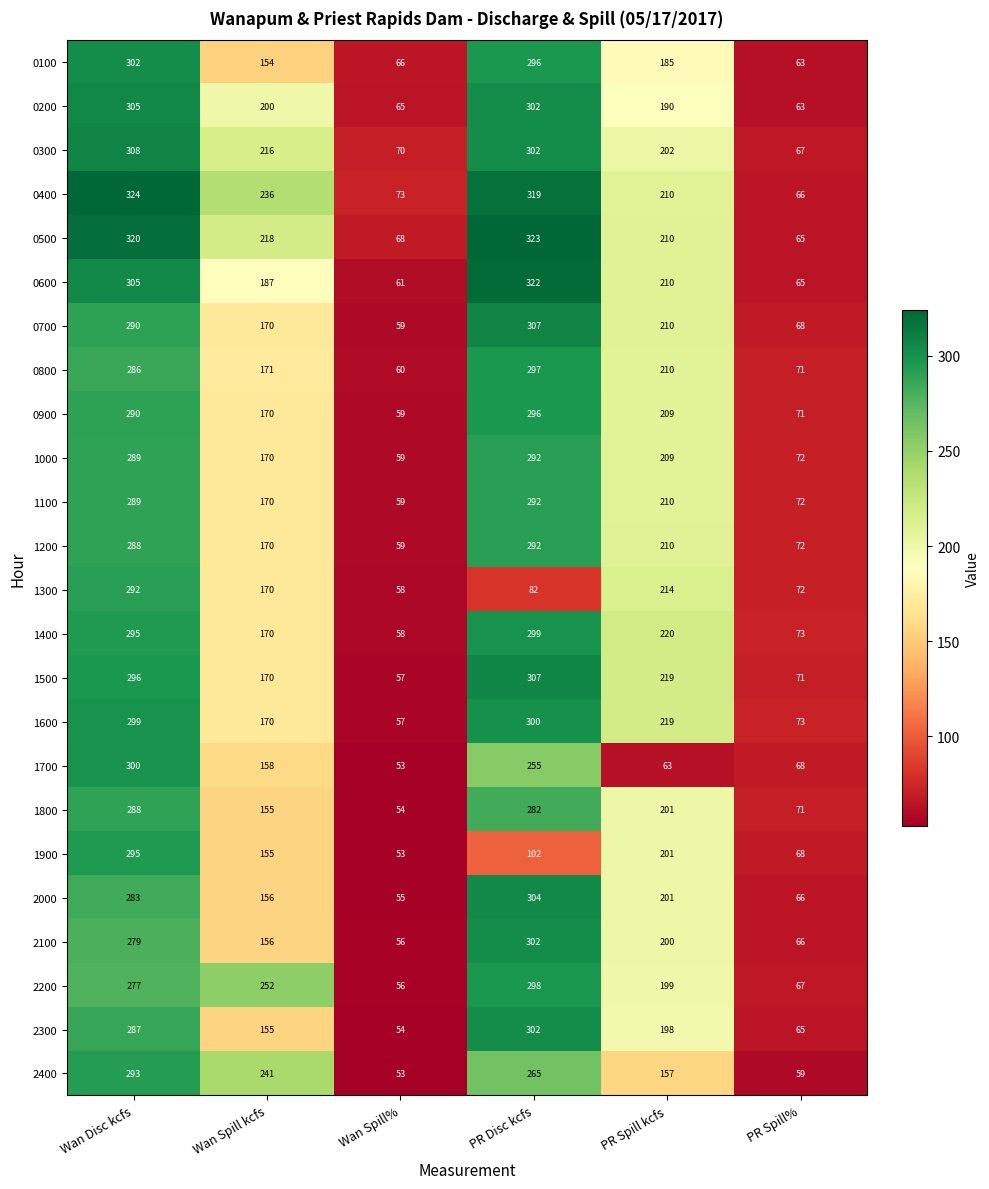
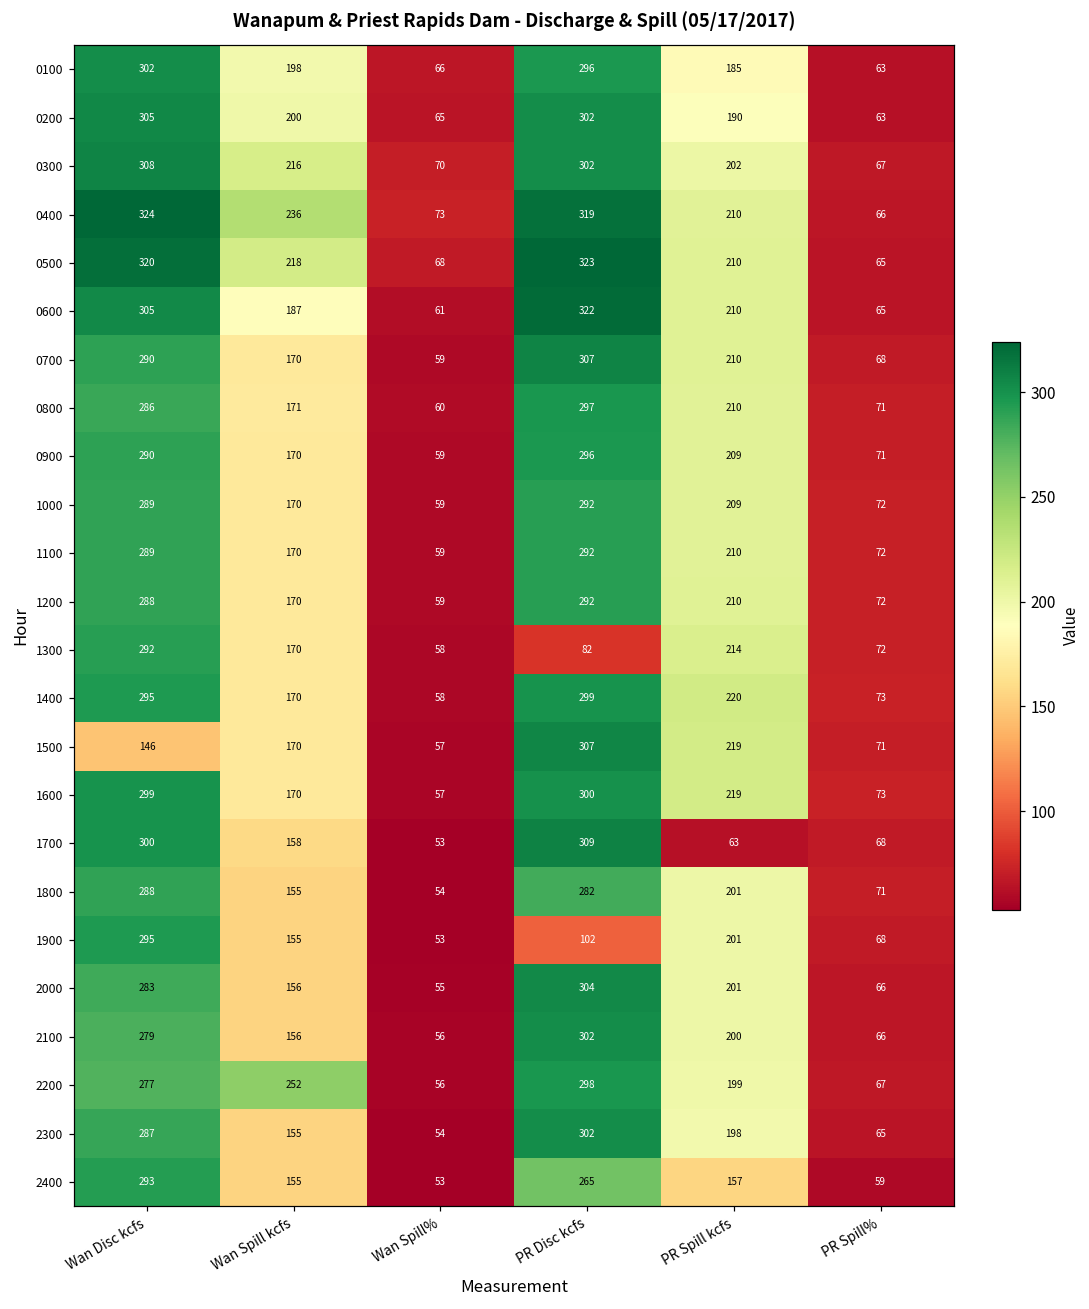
0100, Wan Spill kcfs: 154 -> 198
1500, Wan Disc kcfs: 296 -> 146
1700, PR Disc kcfs: 255 -> 309
2400, Wan Spill kcfs: 241 -> 155
